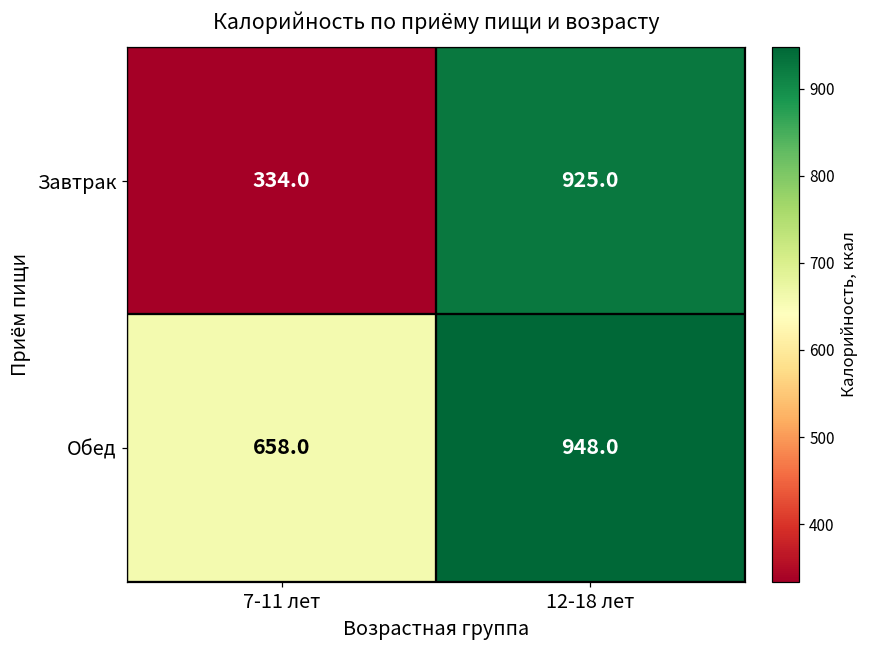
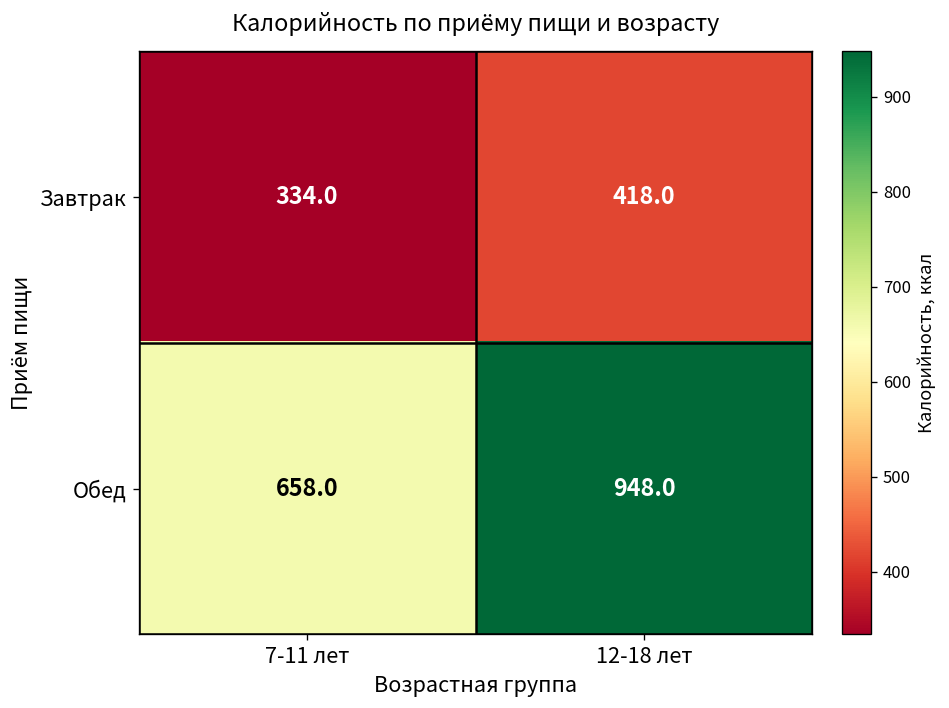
Завтрак, 12-18 лет: 925.0 -> 418.0
